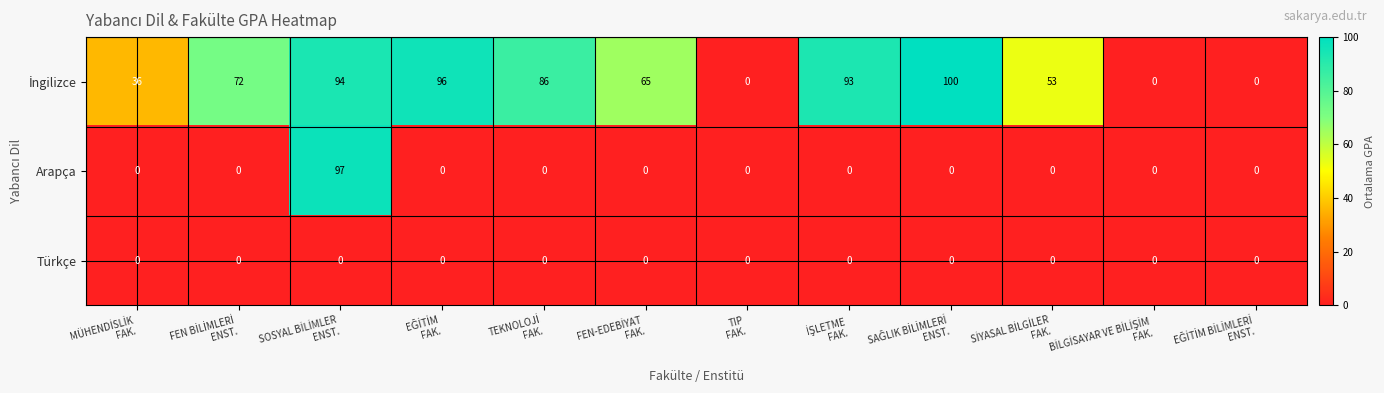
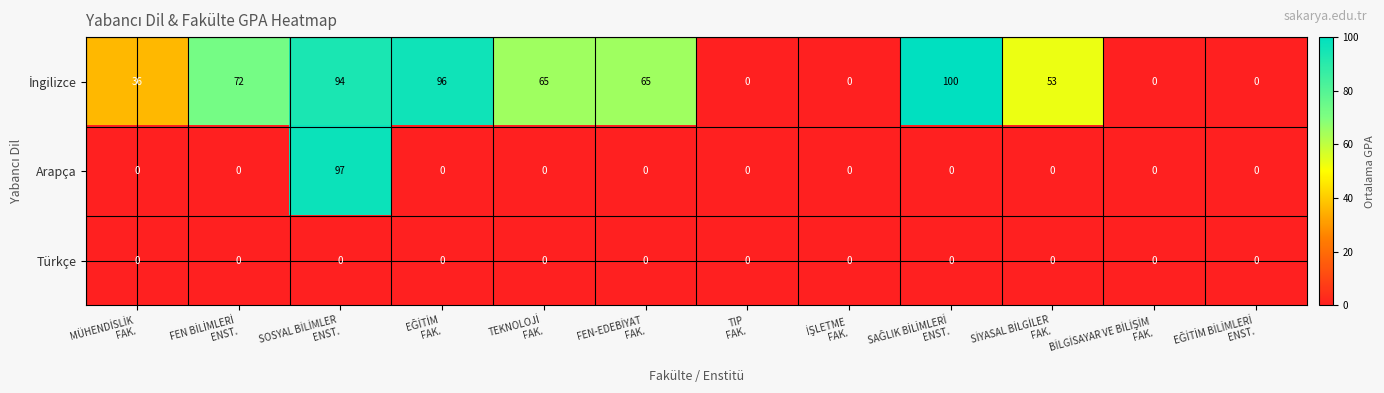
İngilizce, TEKNOLOJİ FAK.: 86 -> 65
İngilizce, İŞLETME FAK.: 93 -> 0
